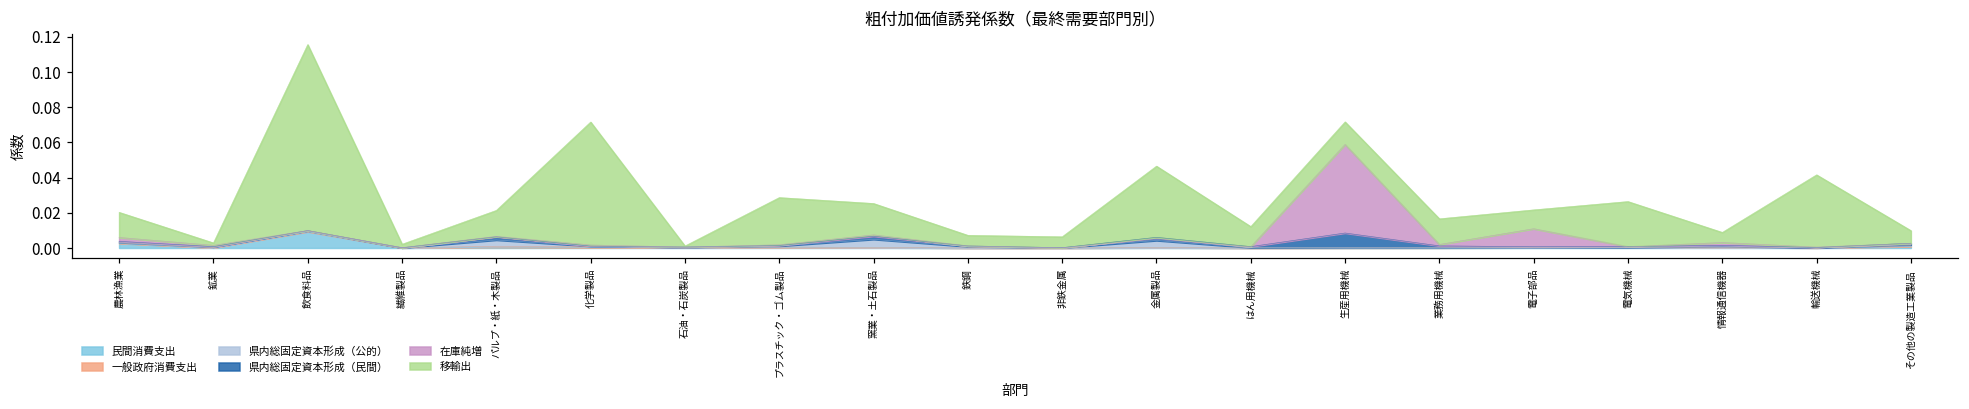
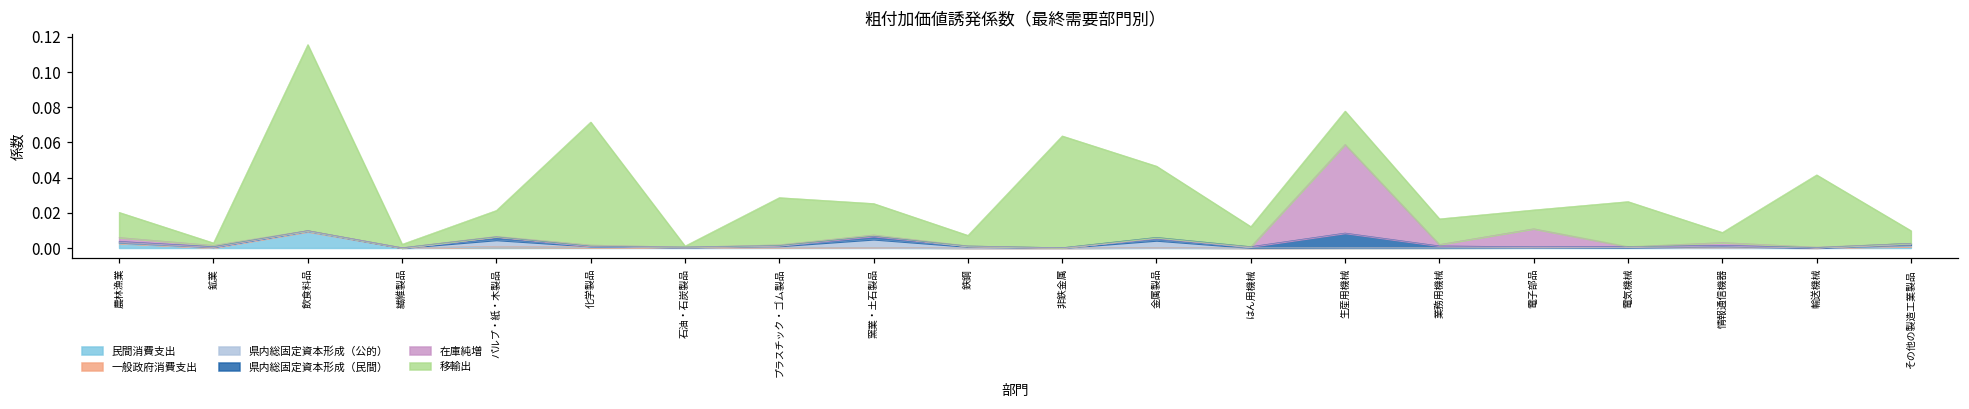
移輸出, 非鉄金属: 0.006 -> 0.064
移輸出, 生産用機械: 0.013 -> 0.019
